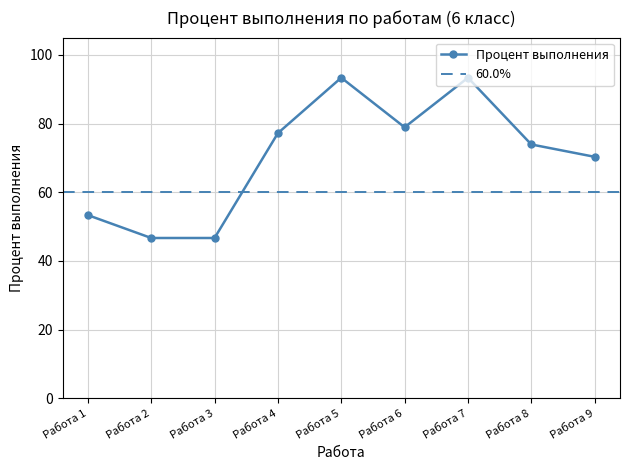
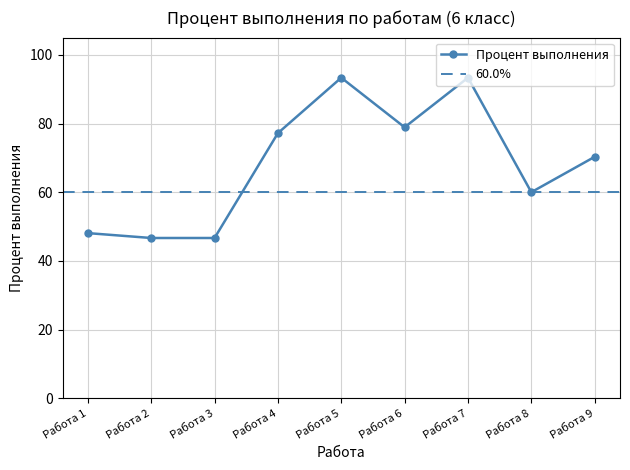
Работа 1: 53 -> 48
Работа 8: 74 -> 60
